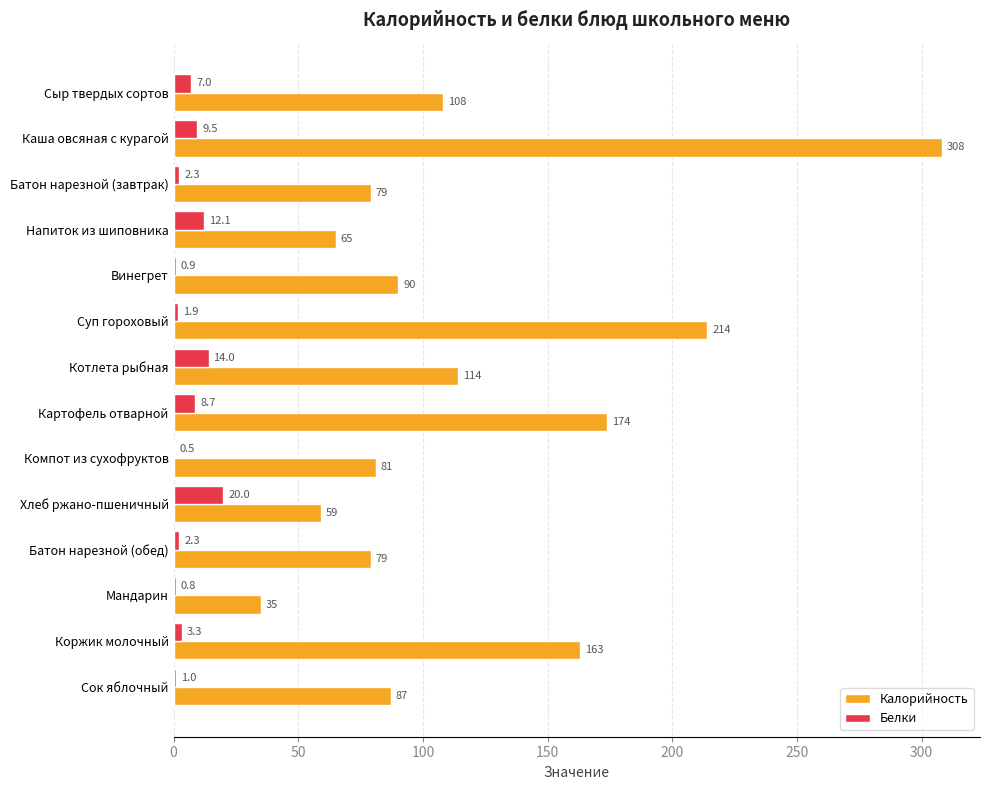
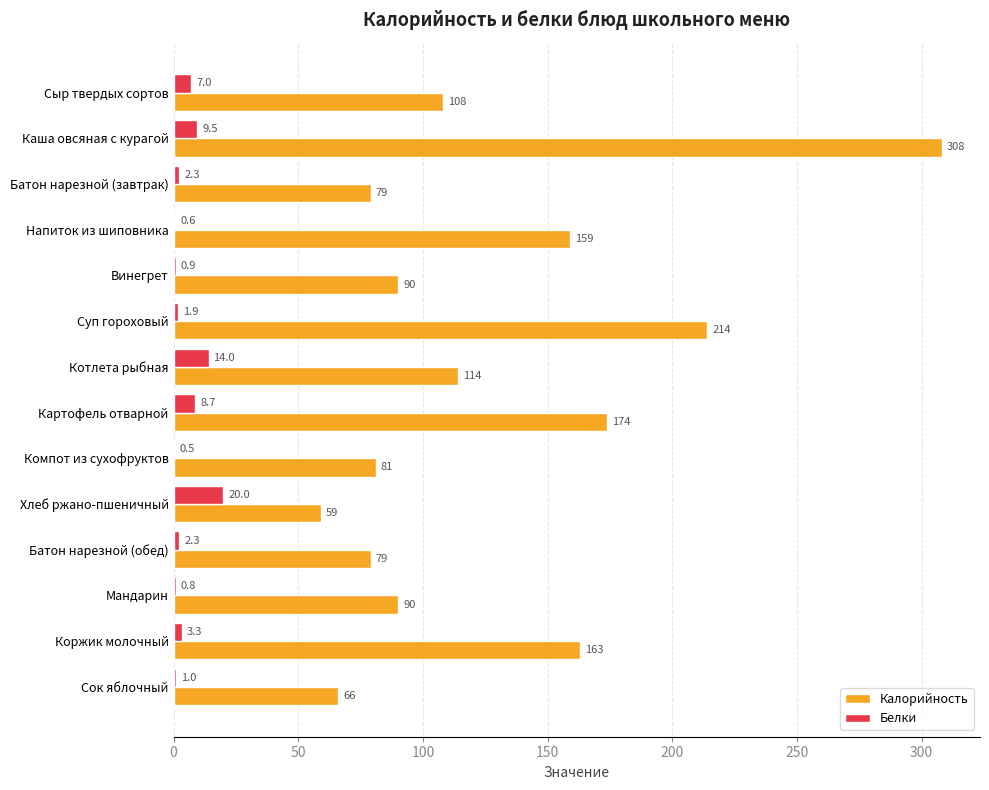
Белки, Напиток из шиповника: 12.1 -> 0.6
Калорийность, Напиток из шиповника: 65 -> 159
Калорийность, Мандарин: 35 -> 90
Калорийность, Сок яблочный: 87 -> 66
